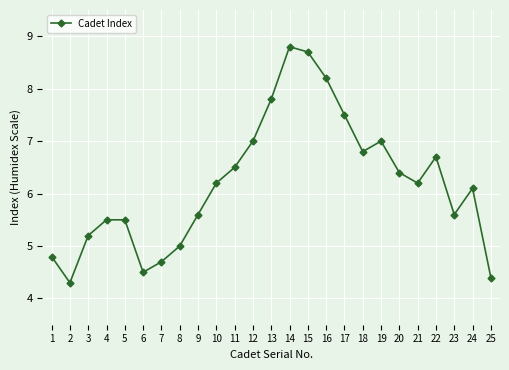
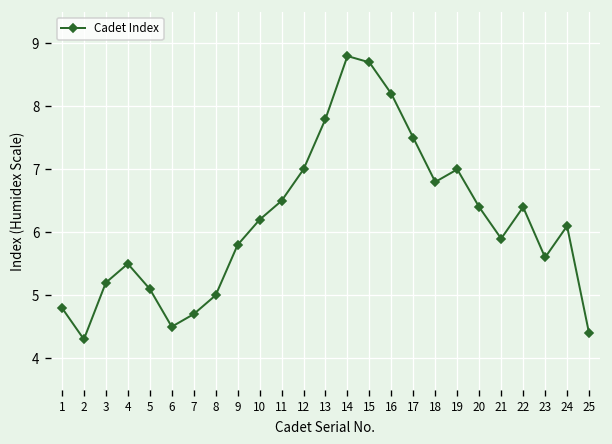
5: 5.5 -> 5.1
9: 5.6 -> 5.8
21: 6.2 -> 5.9
22: 6.7 -> 6.4
